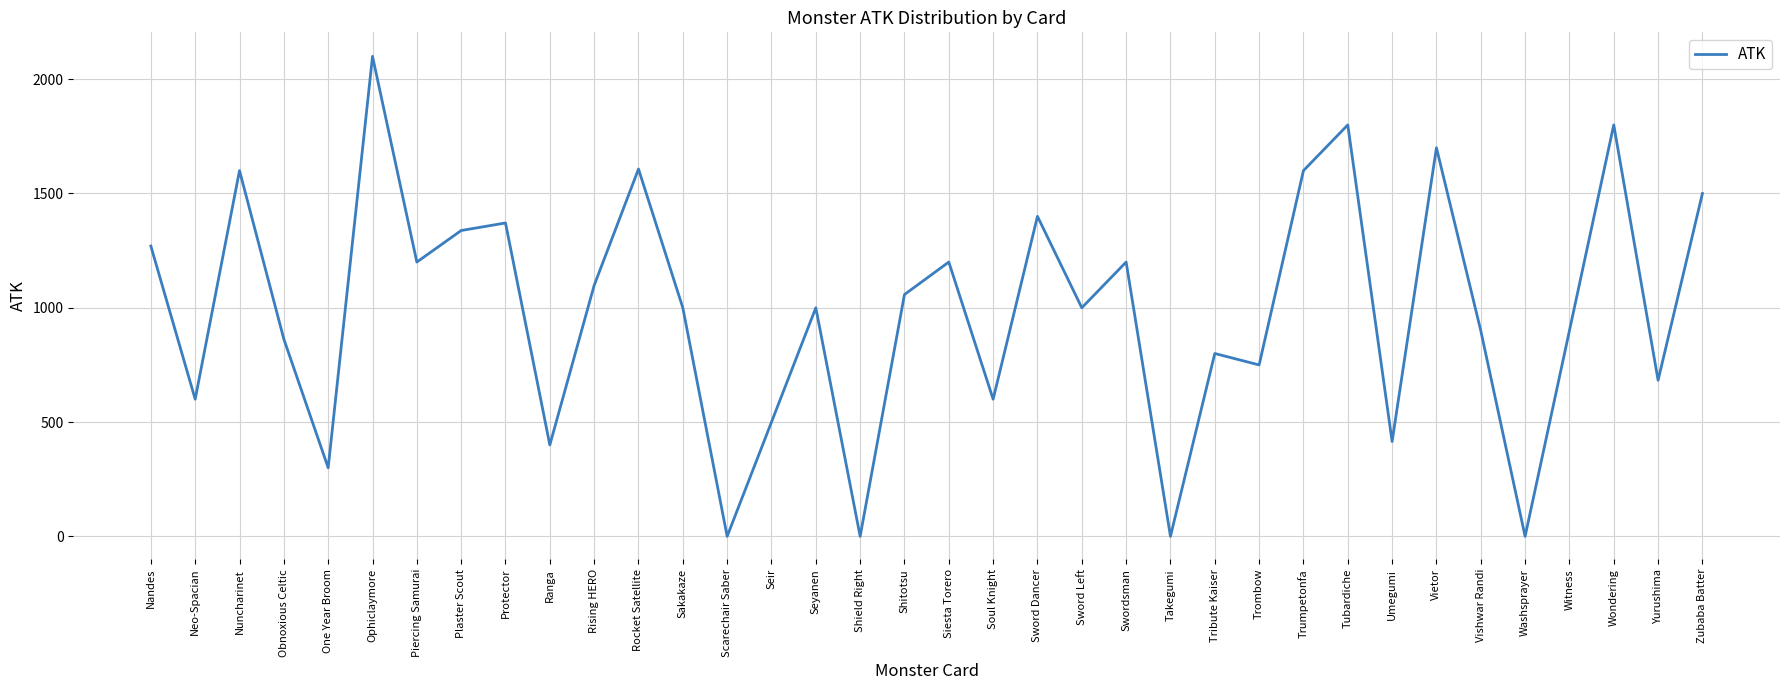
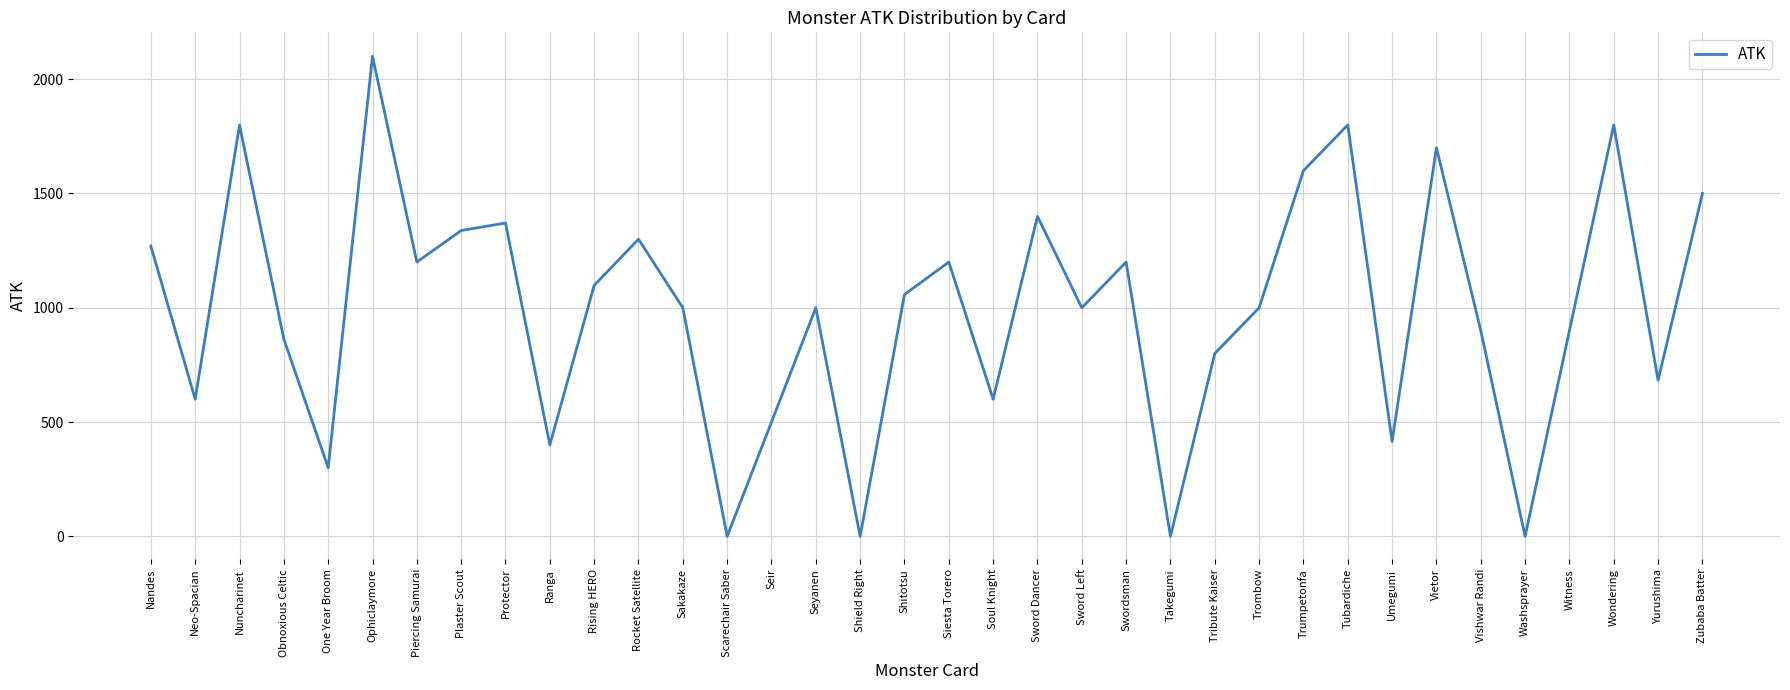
Nuncharinet: 1600 -> 1800
Rocket Satellite: 1610 -> 1300
Trombow: 750 -> 1000
